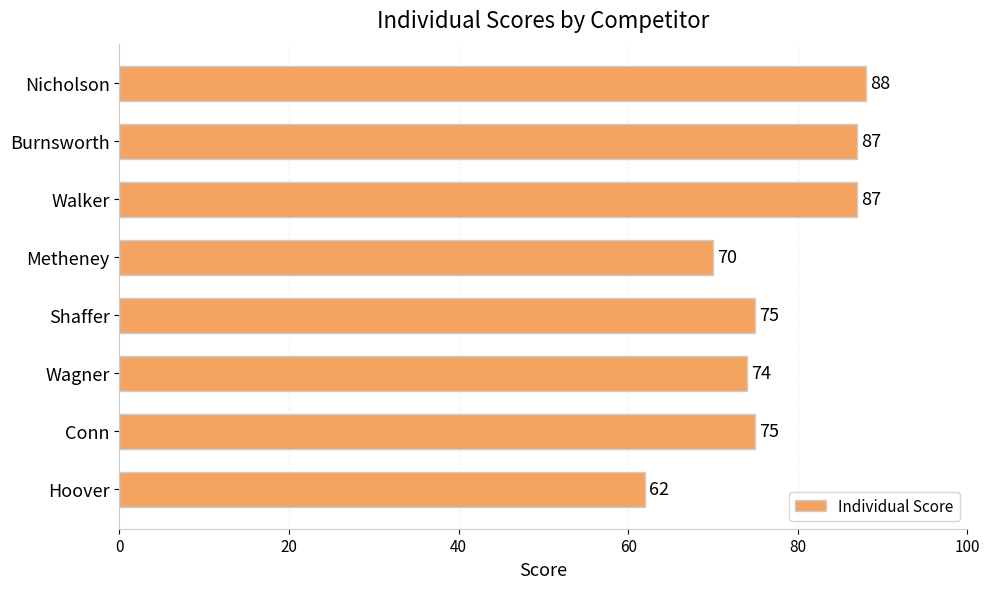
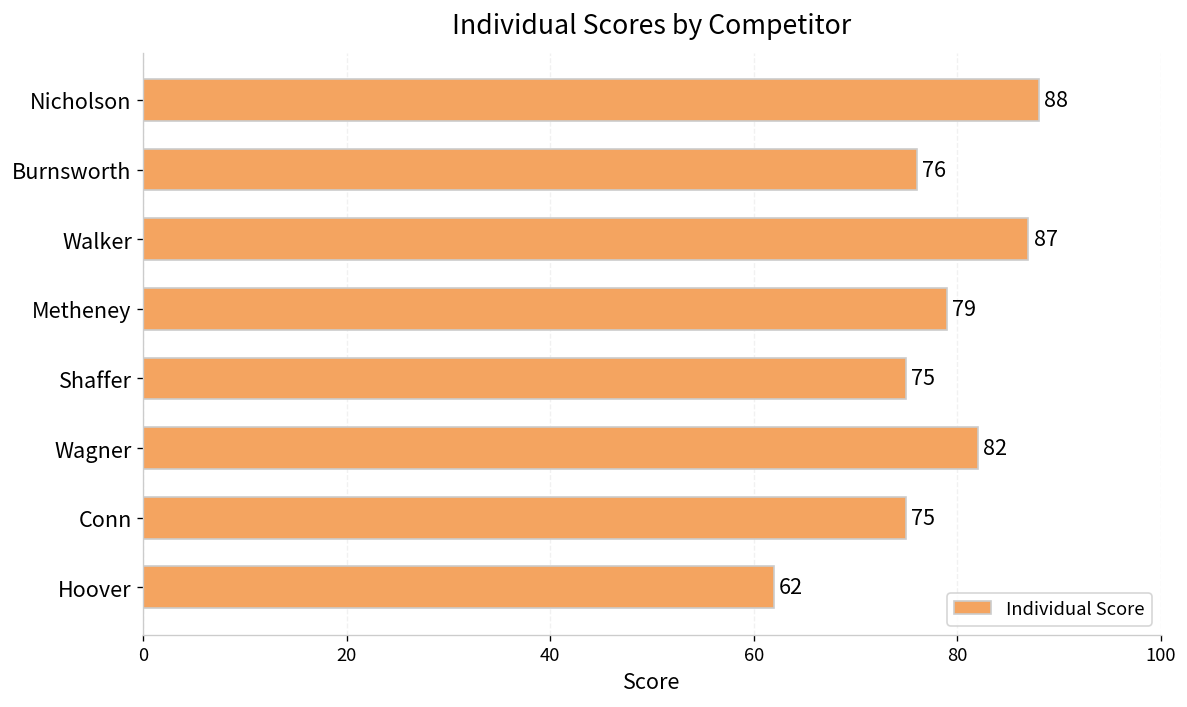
Burnsworth: 87 -> 76
Metheney: 70 -> 79
Wagner: 74 -> 82
